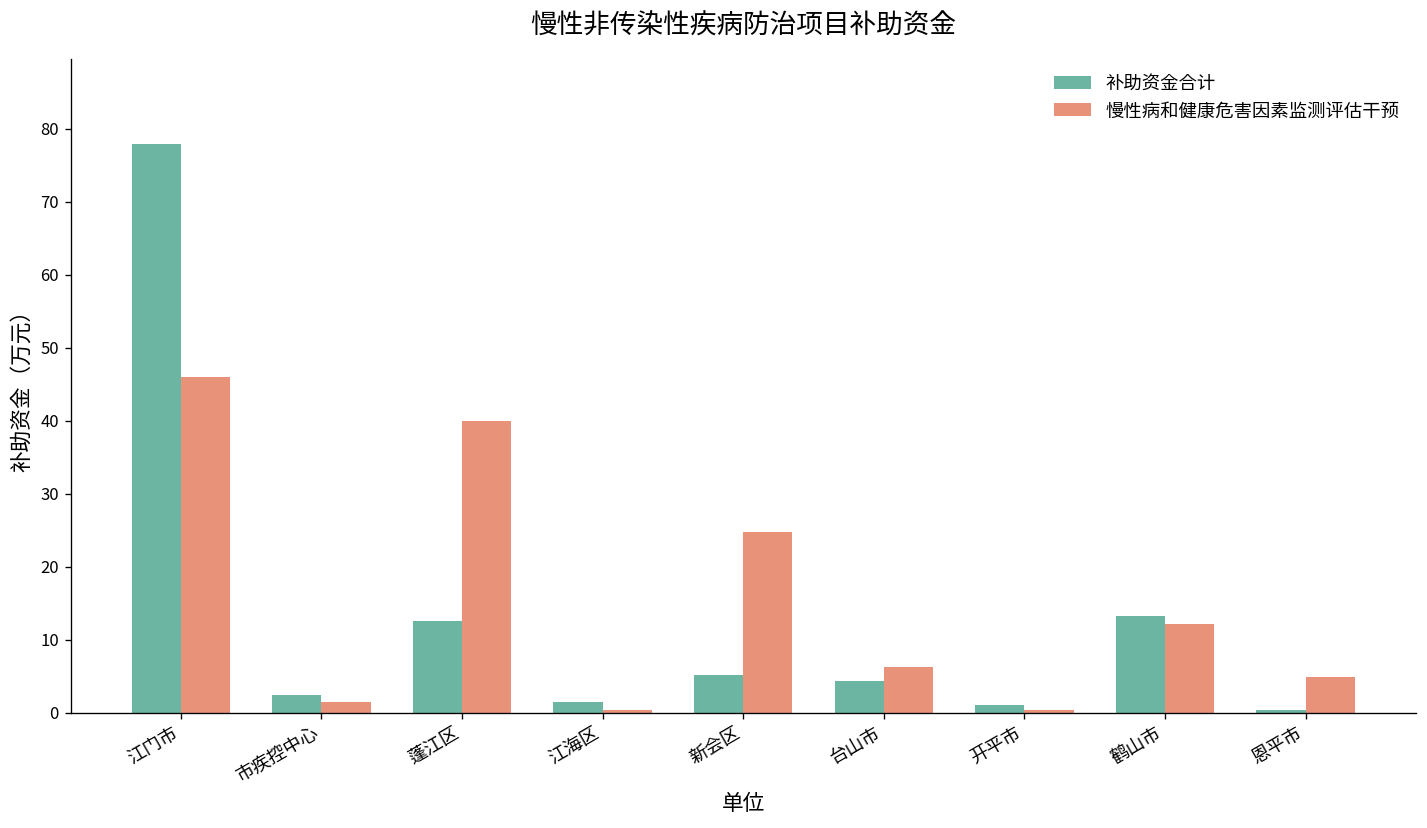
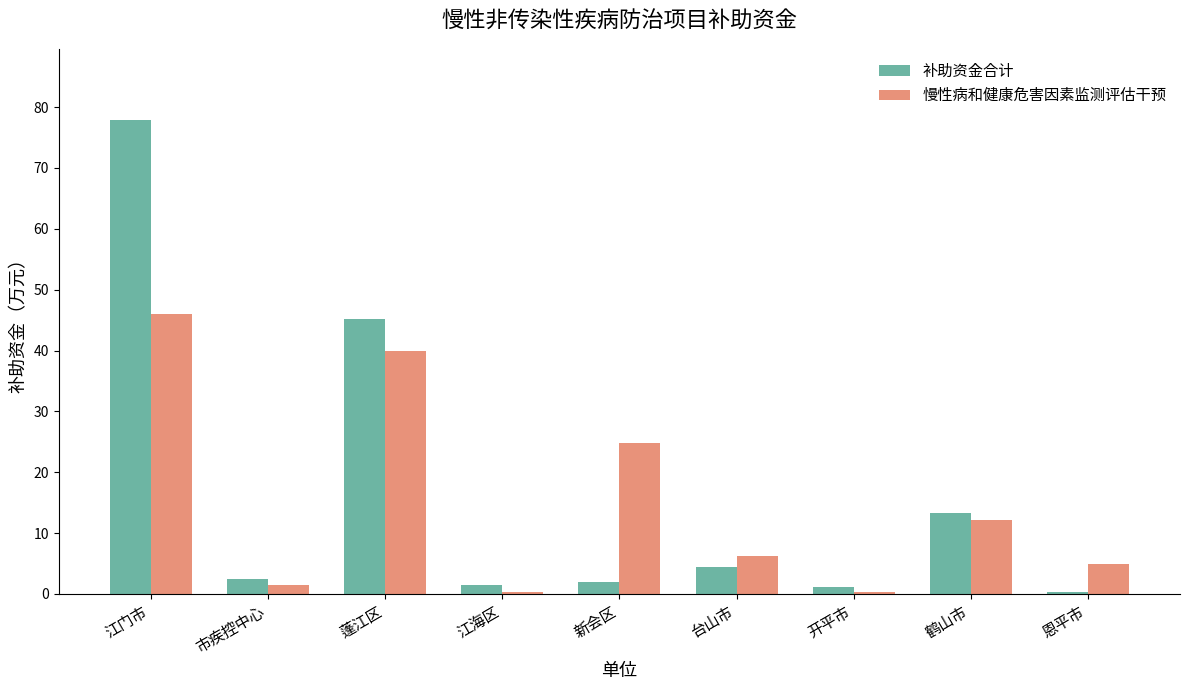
补助资金合计, 蓬江区: 13 -> 45
补助资金合计, 新会区: 5 -> 2
